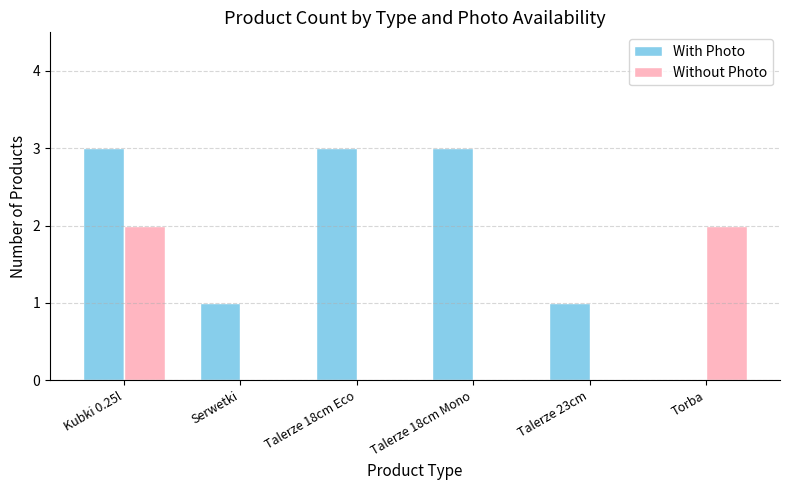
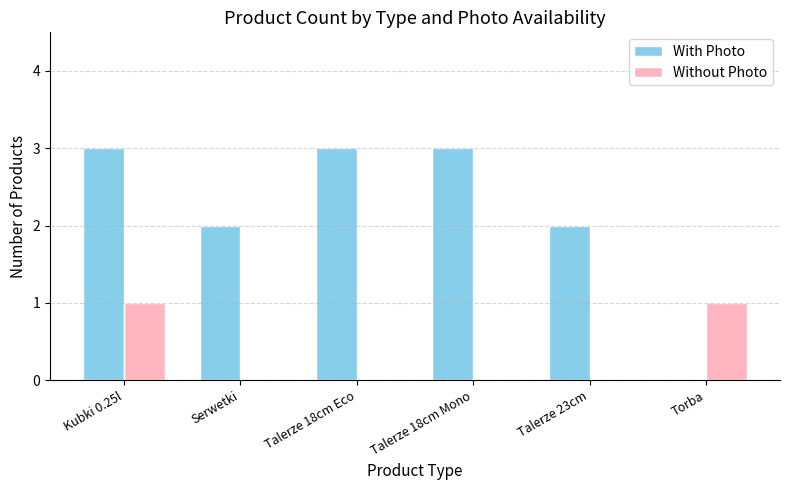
Without Photo, Kubki 0.25l: 2 -> 1
With Photo, Serwetki: 1 -> 2
With Photo, Talerze 23cm: 1 -> 2
Without Photo, Torba: 2 -> 1
